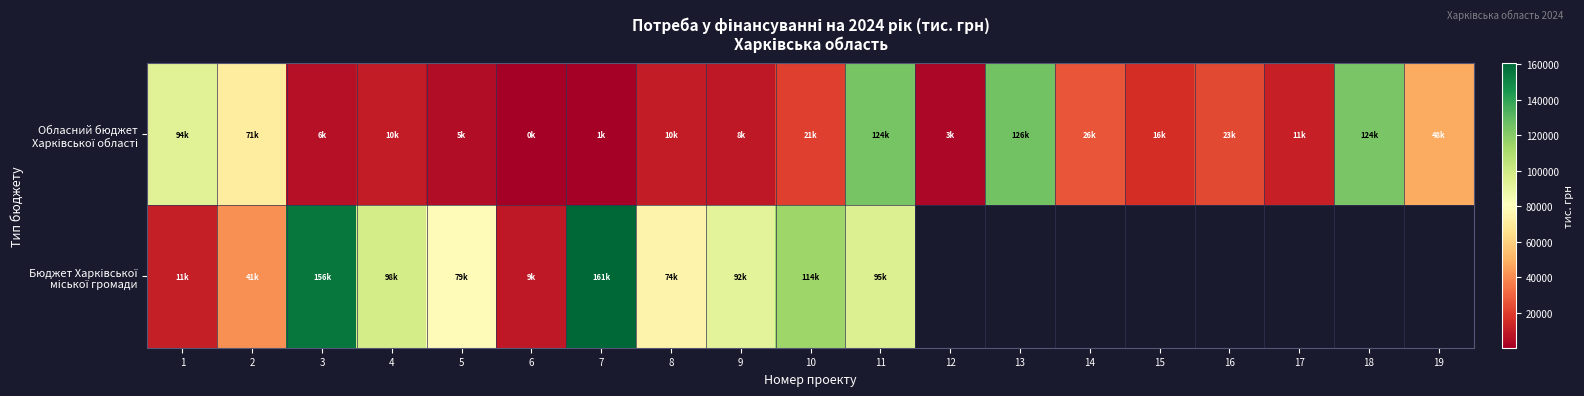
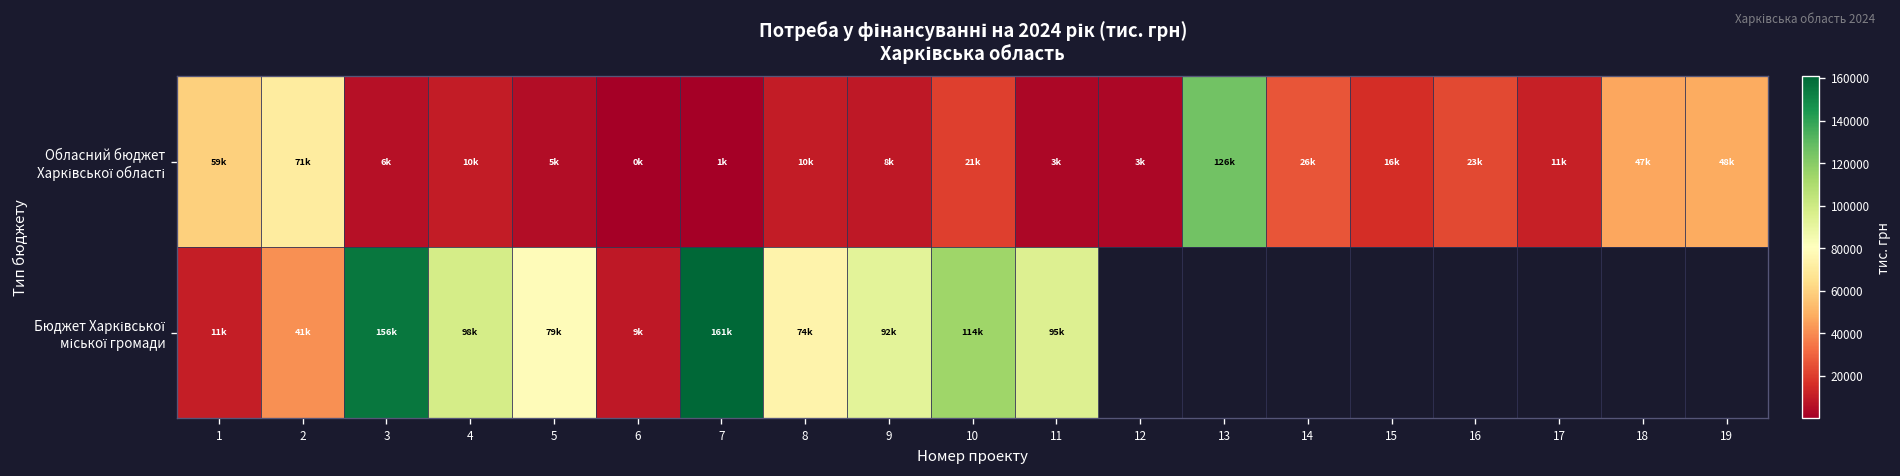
Обласний бюджет Харківської області, 1: 94k -> 59k
Обласний бюджет Харківської області, 11: 124k -> 3k
Обласний бюджет Харківської області, 18: 124k -> 47k
